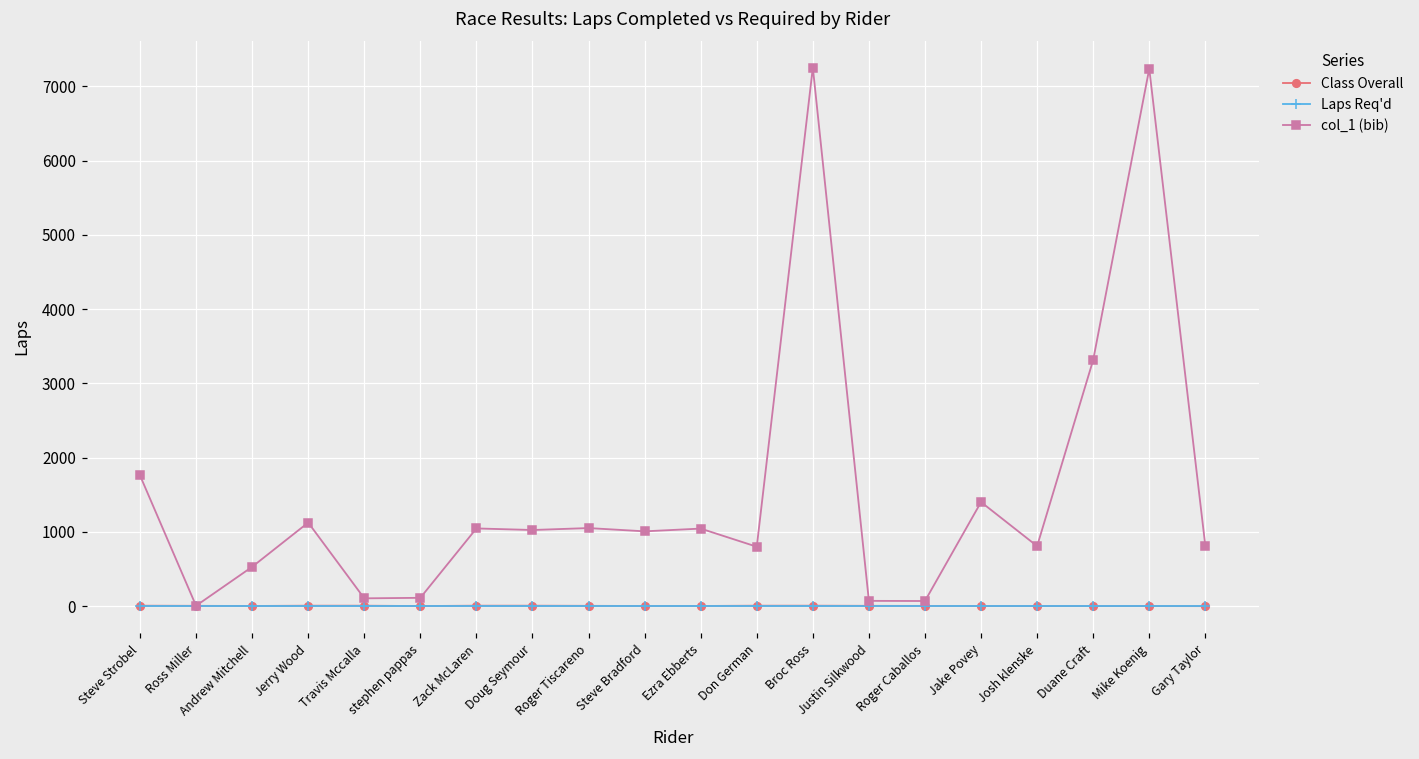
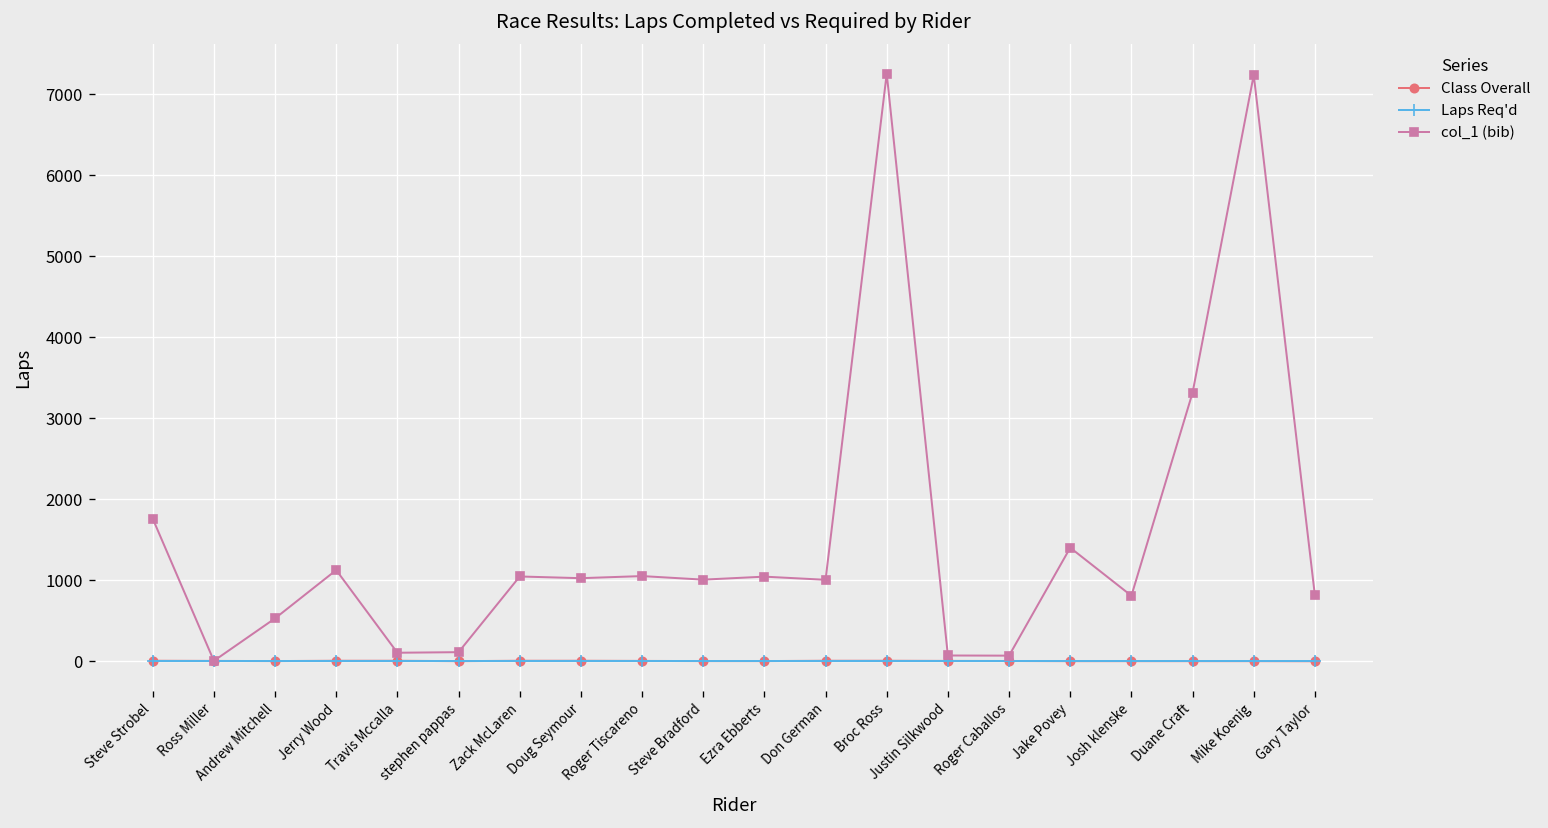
col_1 (bib), Don German: 800 -> 1000
